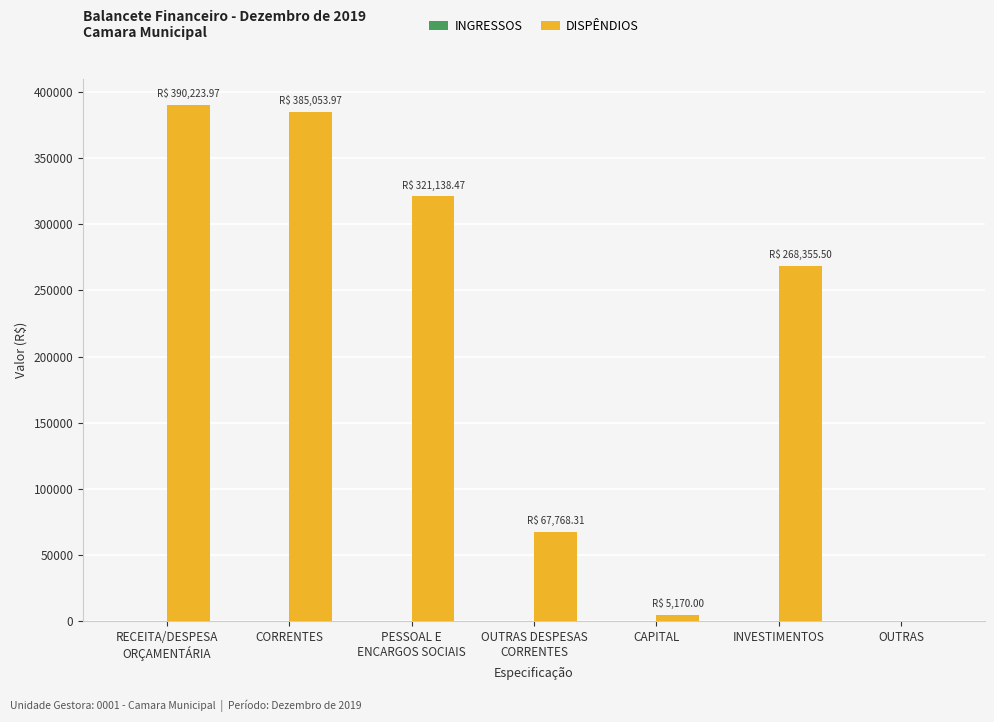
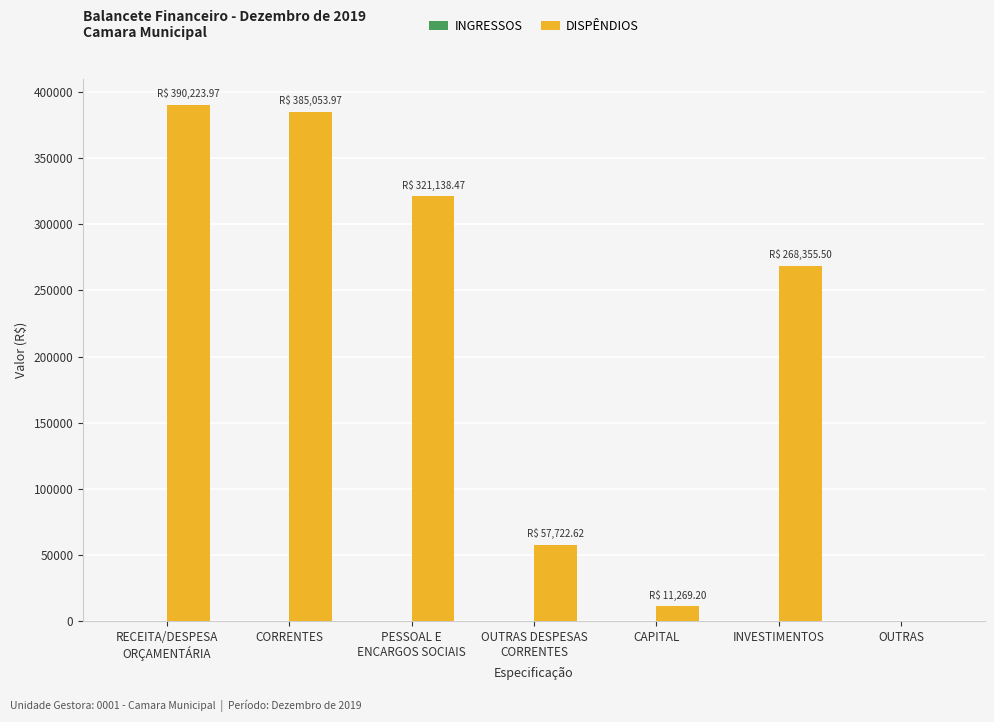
DISPÊNDIOS, OUTRAS DESPESAS CORRENTES: 67,768.31 -> 57,722.62
DISPÊNDIOS, CAPITAL: 5,170.00 -> 11,269.20
